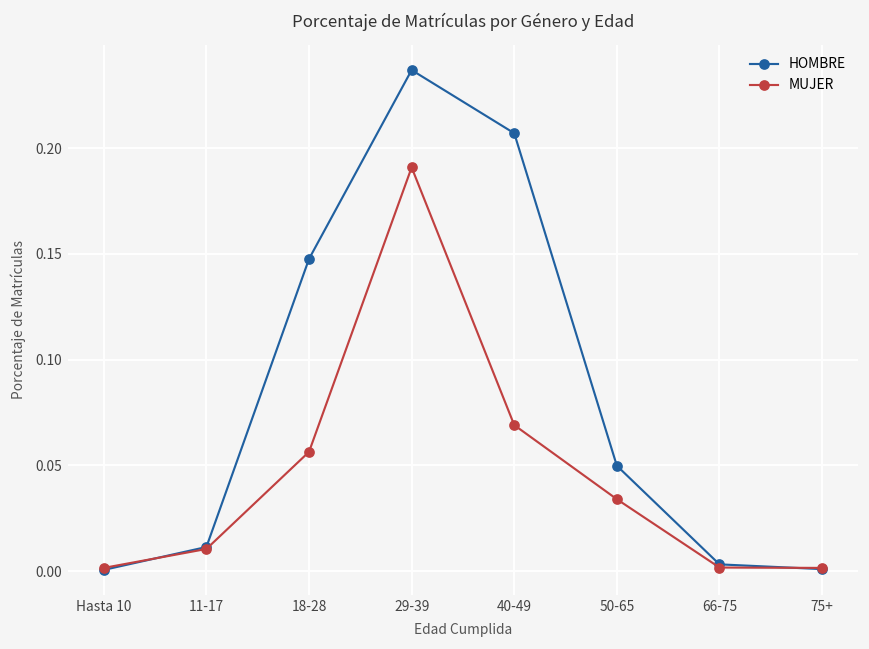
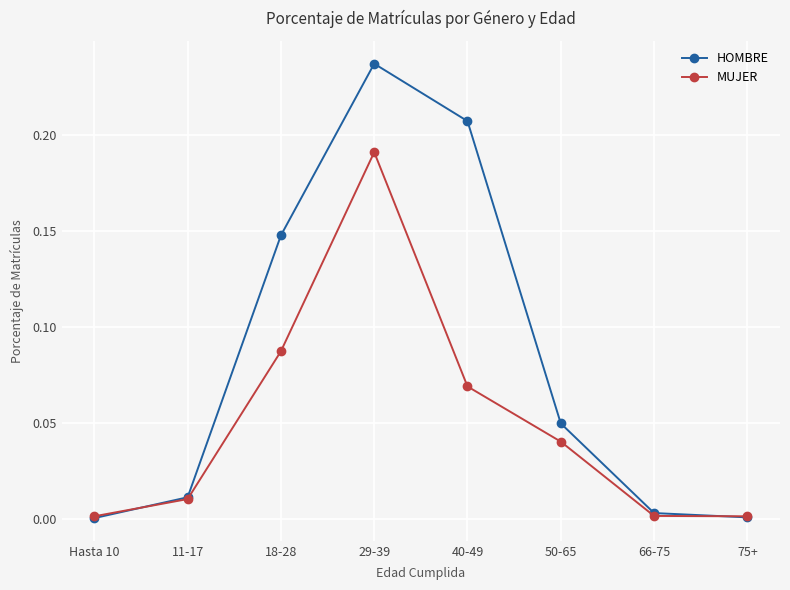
MUJER, 18-28: 0.056 -> 0.087
MUJER, 50-65: 0.034 -> 0.040
